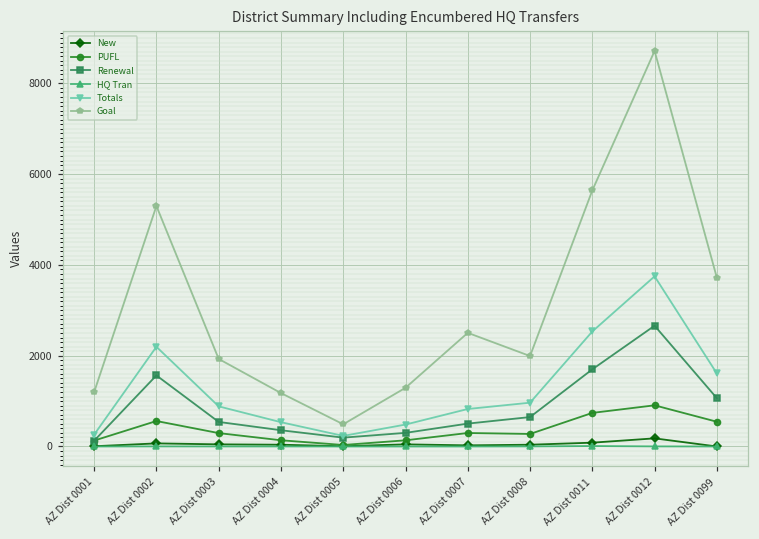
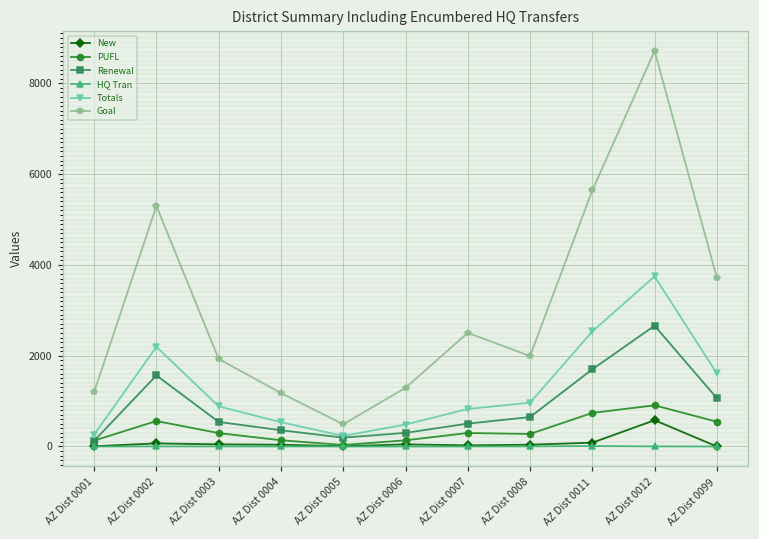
New, AZ Dist 0012: 200 -> 600
